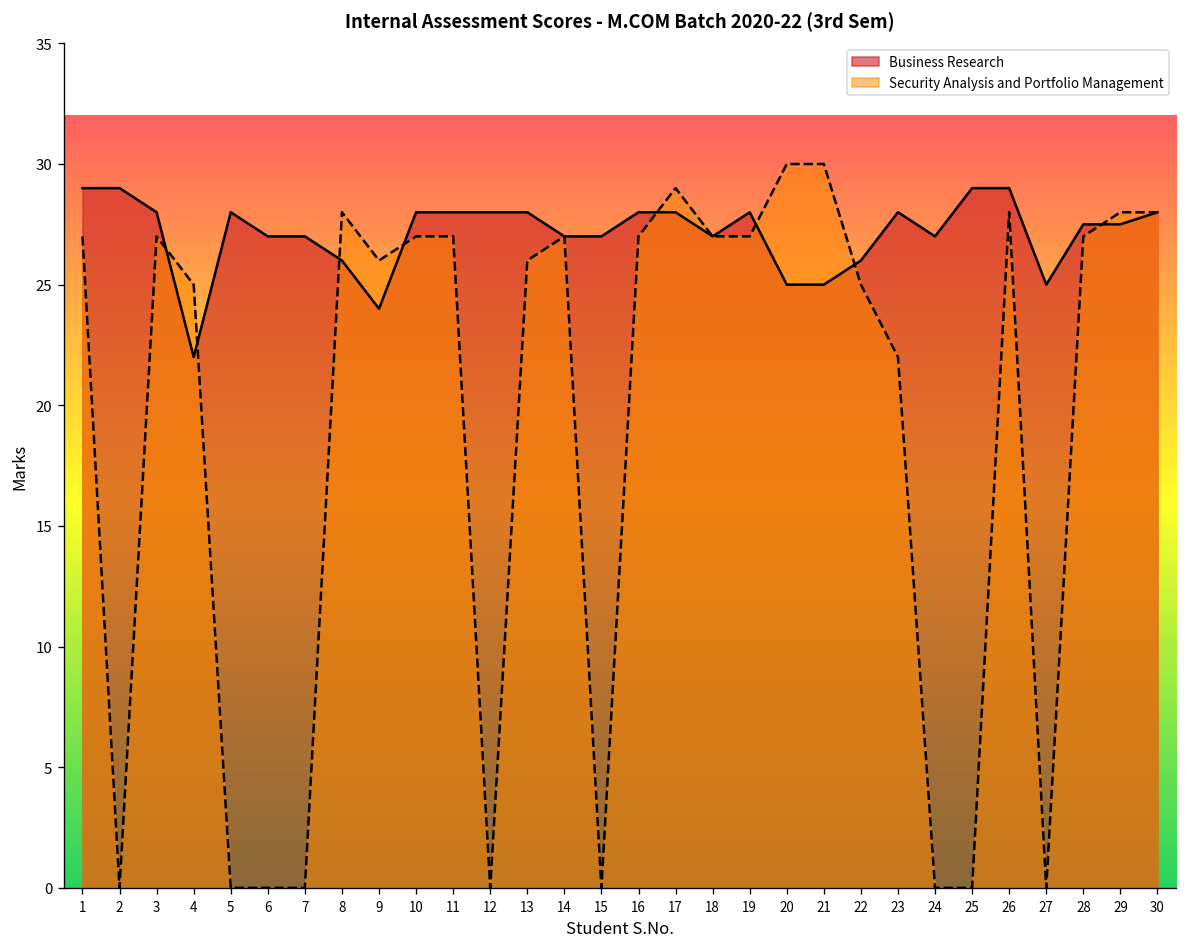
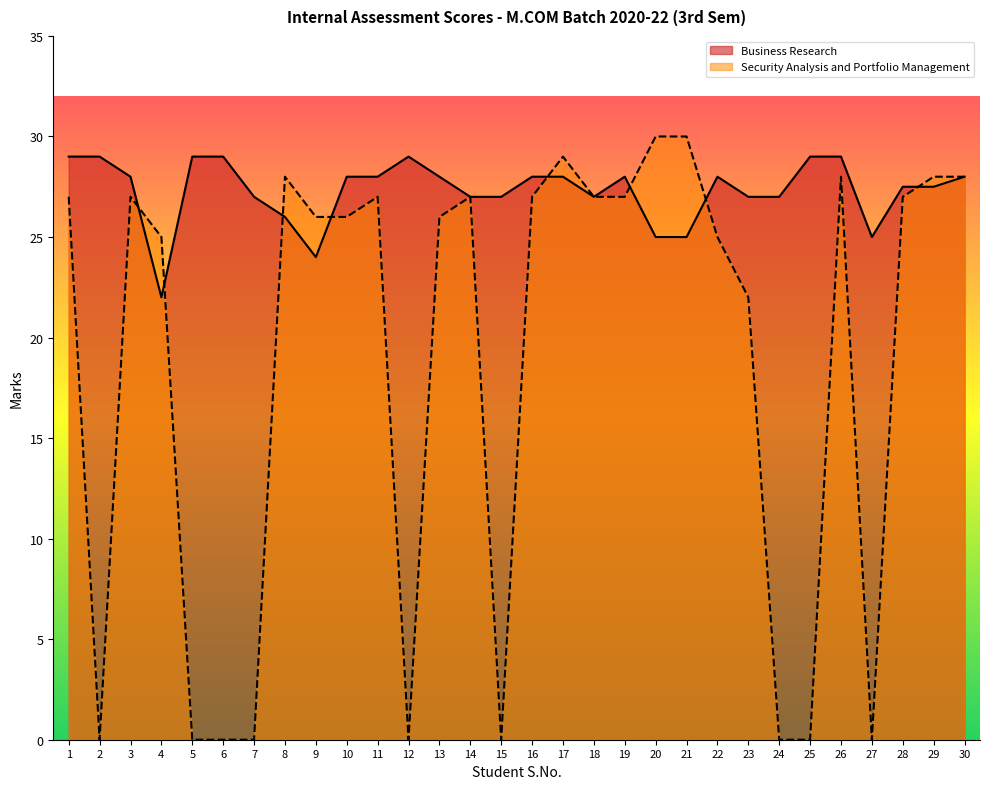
Business Research, 5: 28 -> 29
Business Research, 6: 27 -> 29
Security Analysis and Portfolio Management, 10: 27 -> 26
Business Research, 12: 28 -> 29
Business Research, 22: 26 -> 28
Business Research, 23: 28 -> 27
